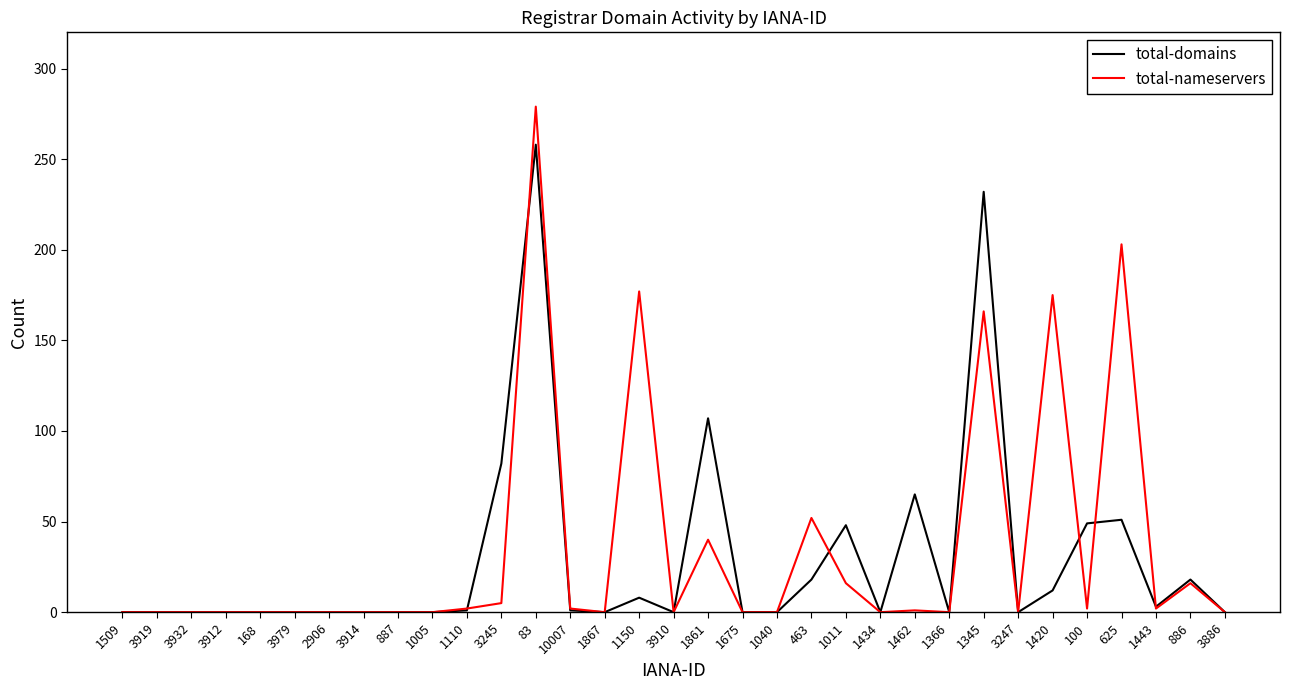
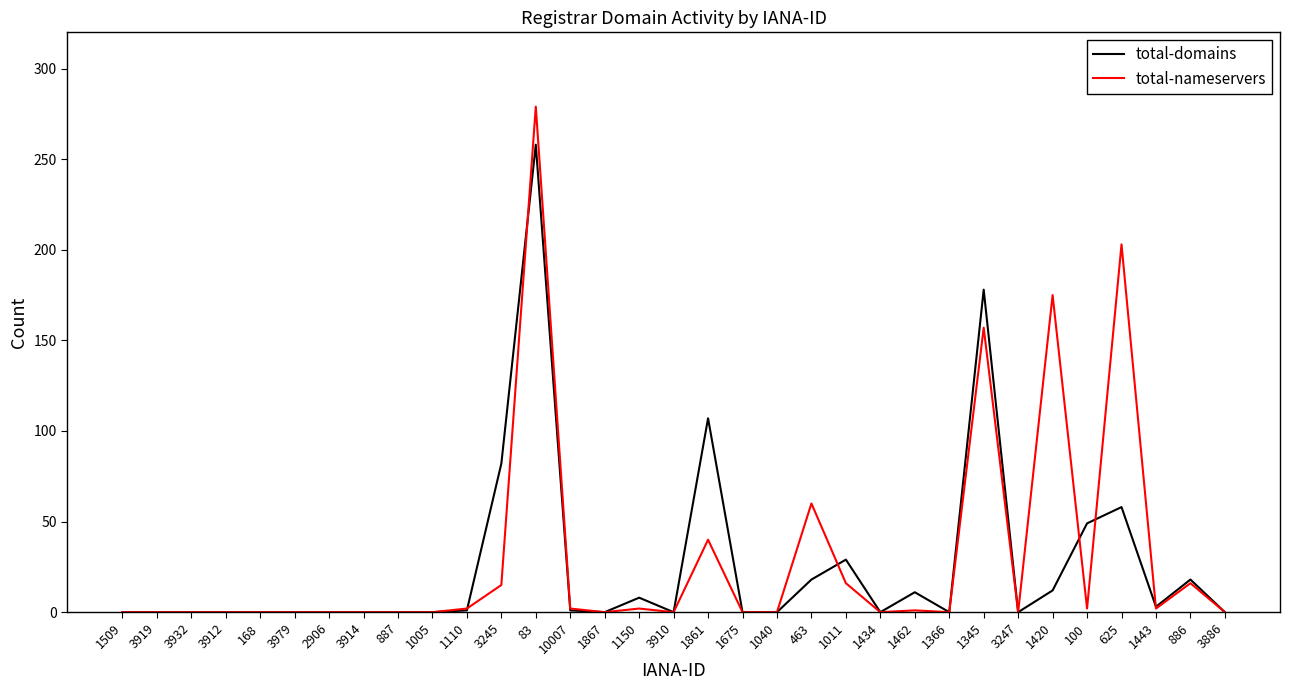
total-nameservers, 3245: 5 -> 15
total-nameservers, 1150: 177 -> 2
total-nameservers, 463: 52 -> 60
total-domains, 1011: 48 -> 29
total-domains, 1462: 65 -> 11
total-domains, 1345: 232 -> 178
total-nameservers, 1345: 166 -> 157
total-domains, 625: 51 -> 58
